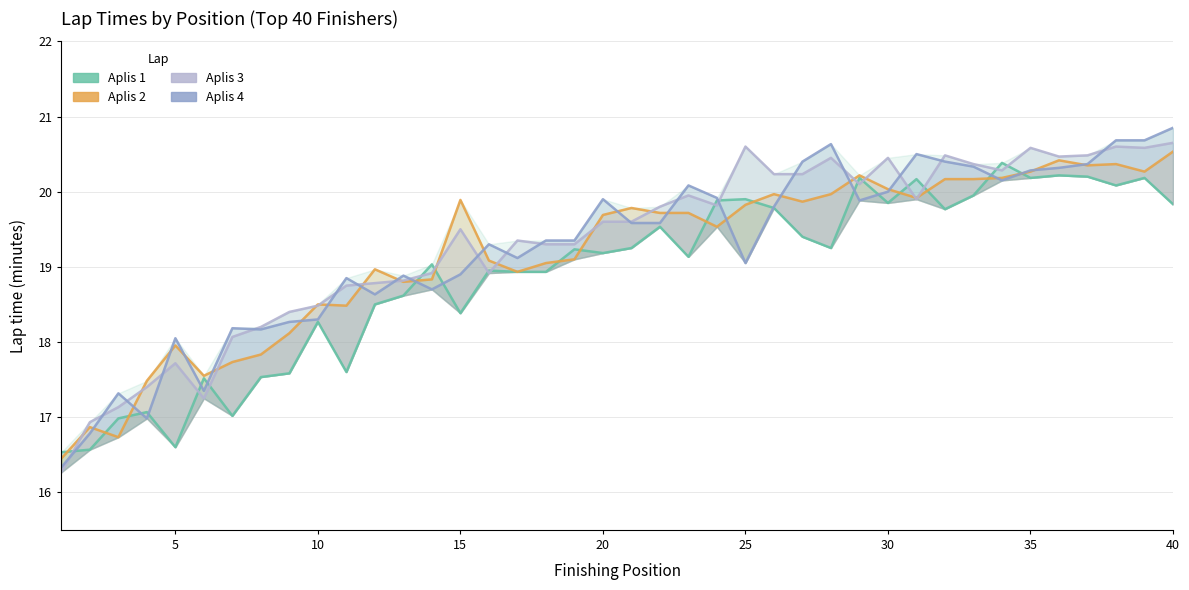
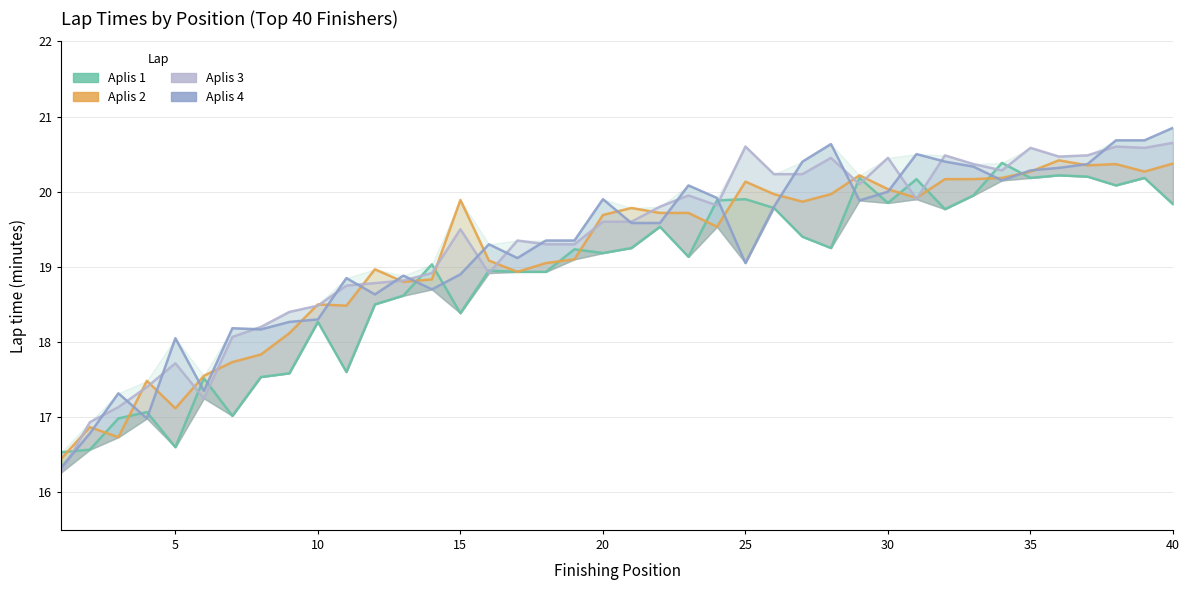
Aplis 2, 5: 18.0 -> 17.1
Aplis 2, 25: 19.8 -> 20.1
Aplis 2, 40: 20.5 -> 20.4
